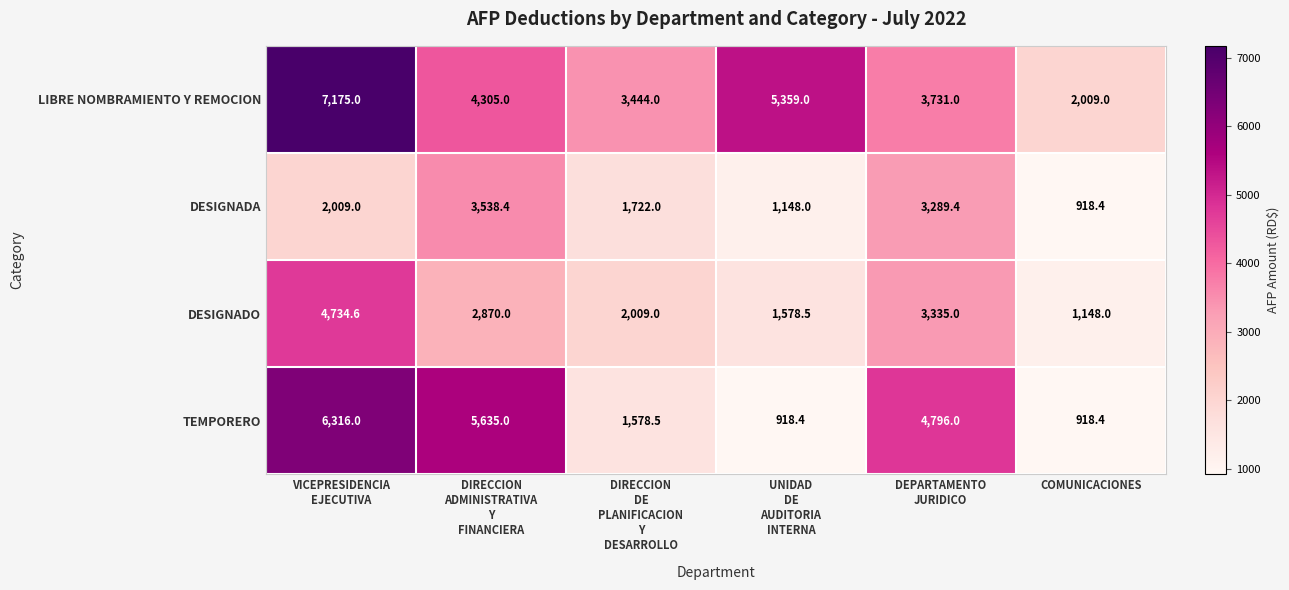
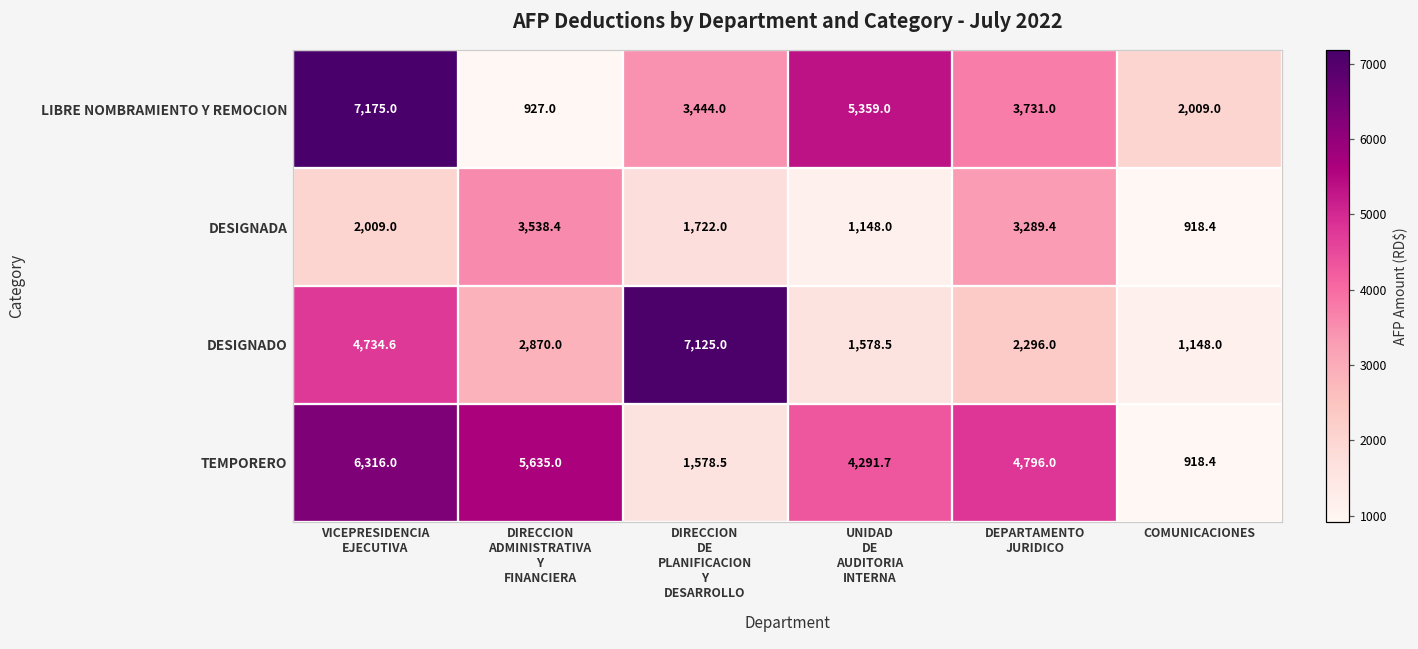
LIBRE NOMBRAMIENTO Y REMOCION, DIRECCION ADMINISTRATIVA Y FINANCIERA: 4,305.0 -> 927.0
DESIGNADO, DIRECCION DE PLANIFICACION Y DESARROLLO: 2,009.0 -> 7,125.0
DESIGNADO, DEPARTAMENTO JURIDICO: 3,335.0 -> 2,296.0
TEMPORERO, UNIDAD DE AUDITORIA INTERNA: 918.4 -> 4,291.7
